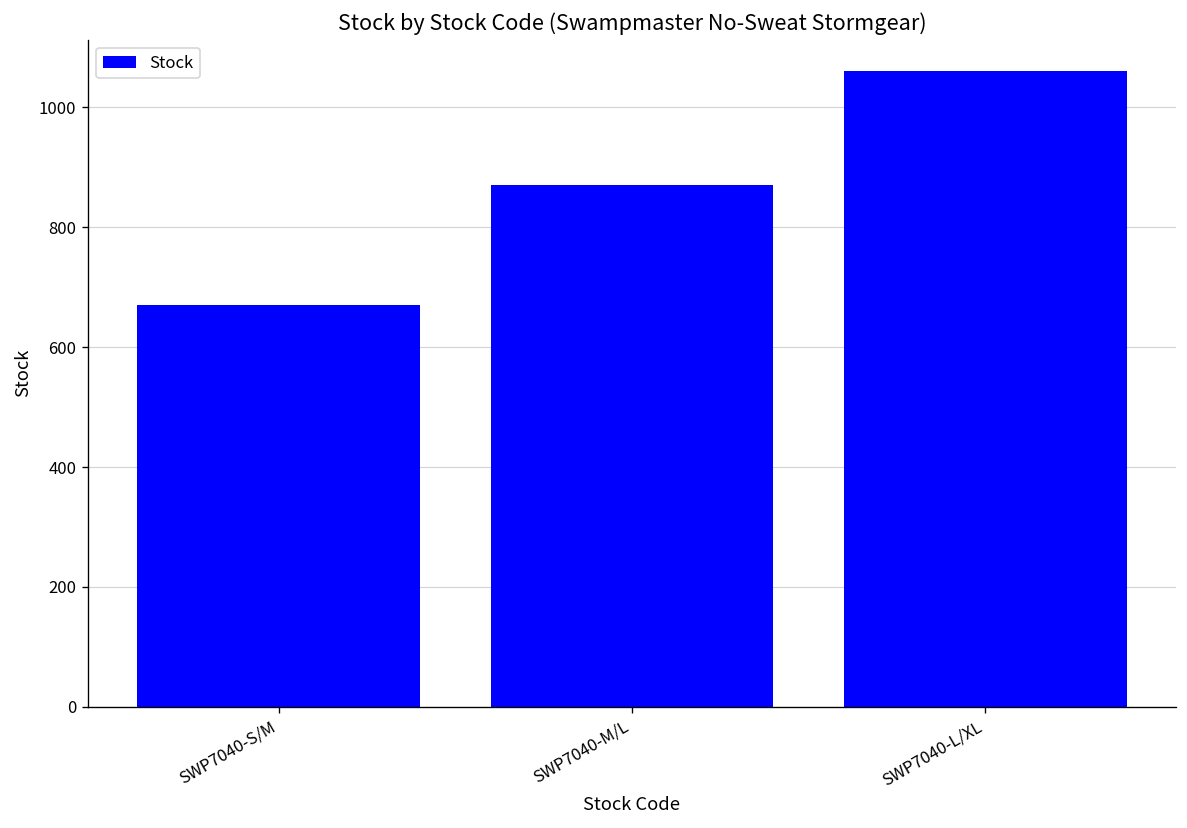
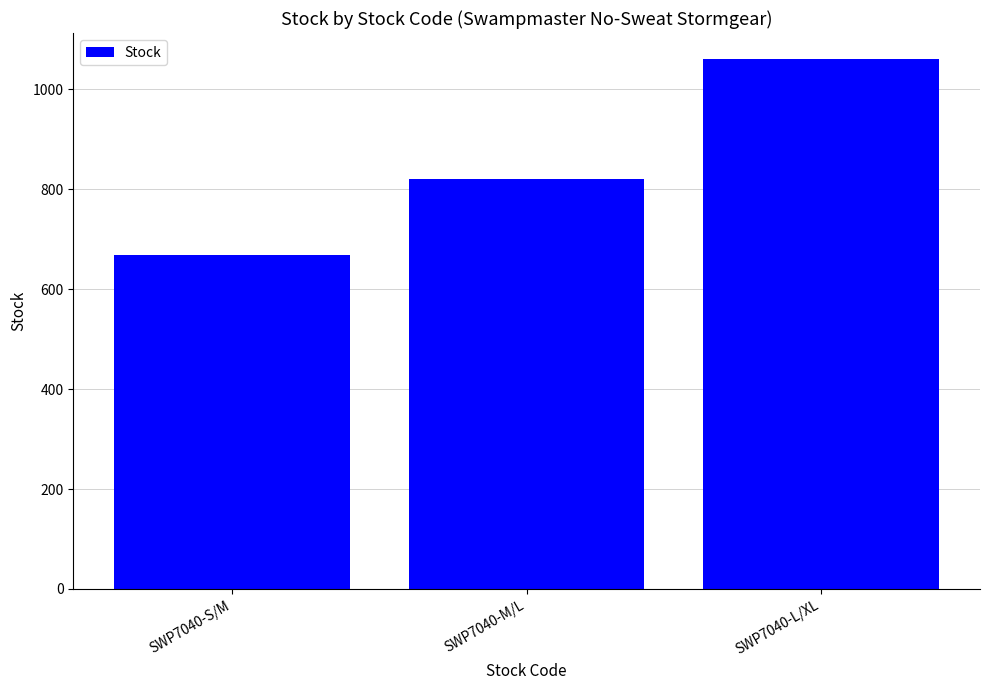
SWP7040-M/L: 870 -> 820
